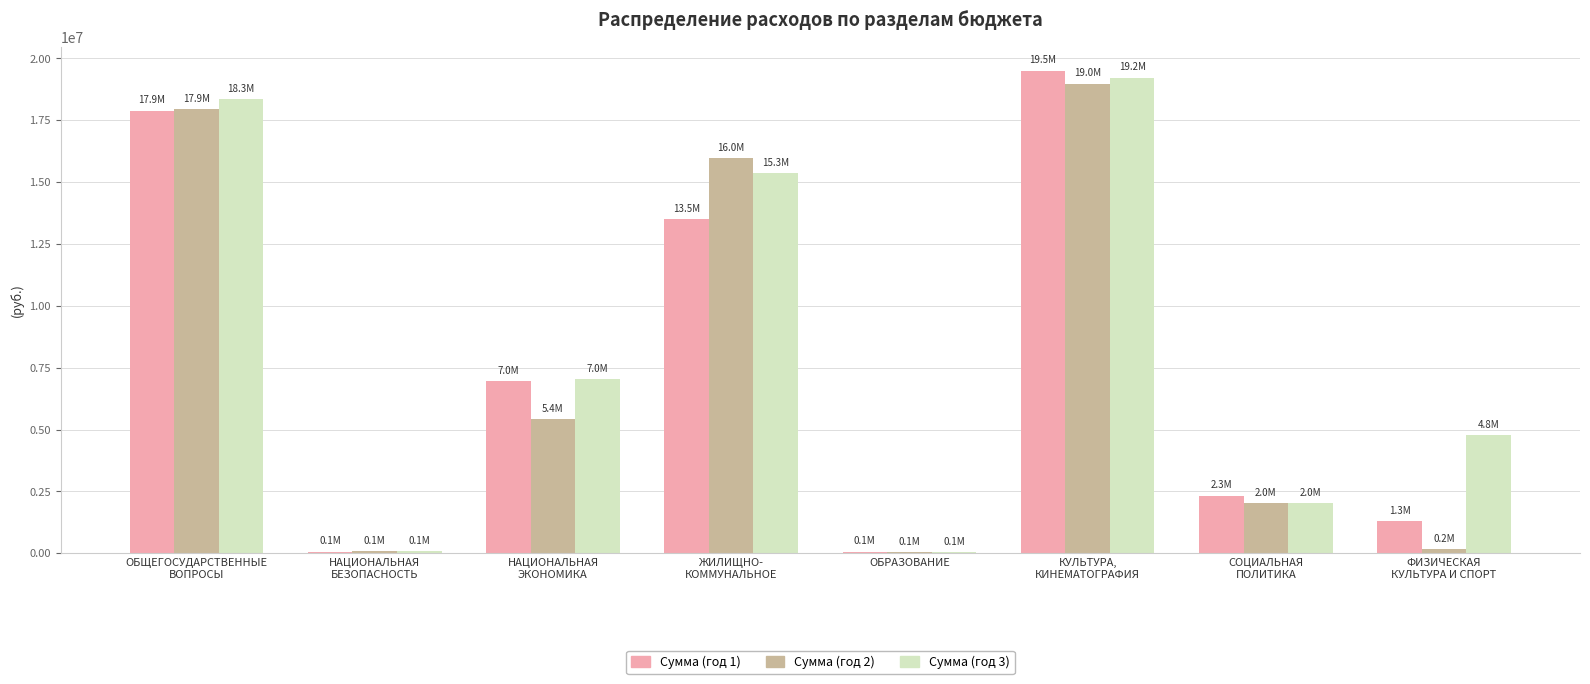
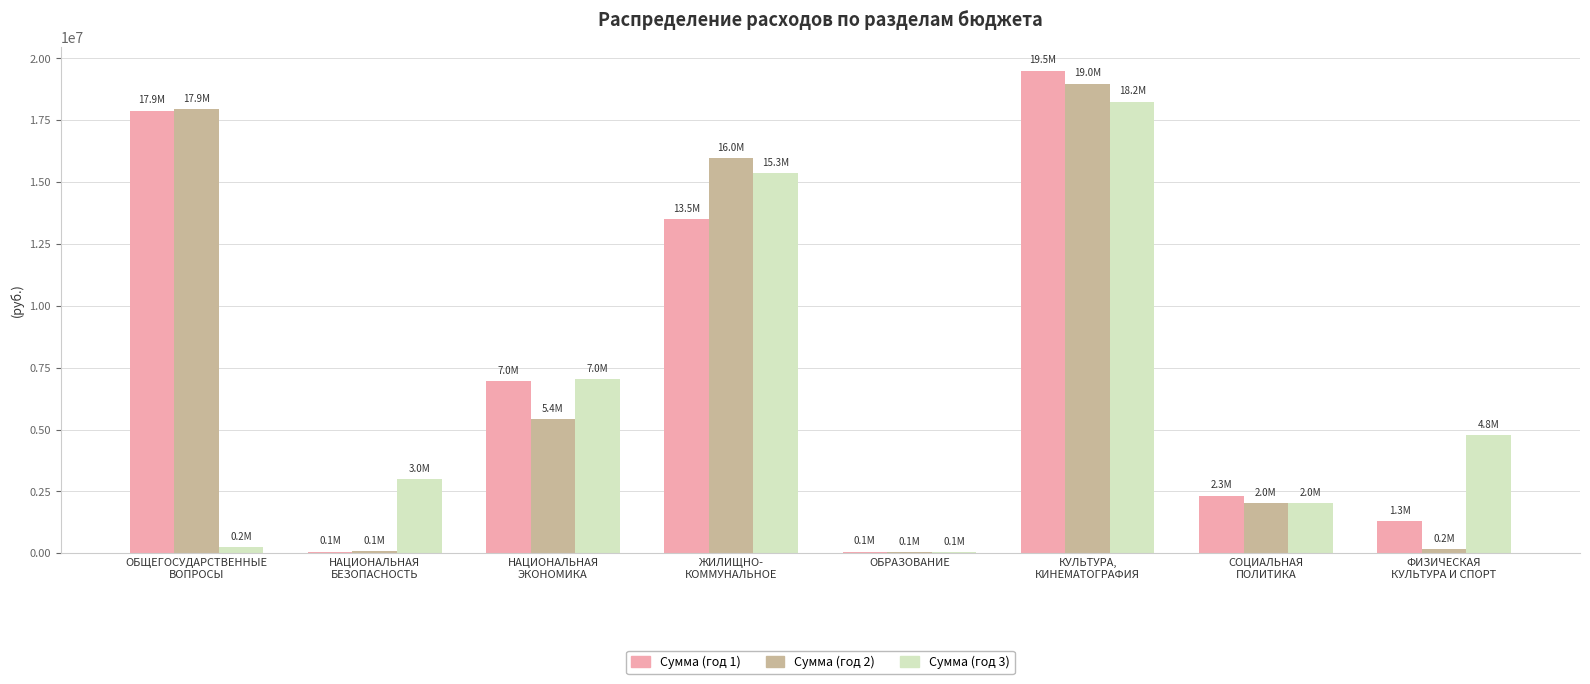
Сумма (год 3), ОБЩЕГОСУДАРСТВЕННЫЕ ВОПРОСЫ: 18.3M -> 0.2M
Сумма (год 3), НАЦИОНАЛЬНАЯ БЕЗОПАСНОСТЬ: 0.1M -> 3.0M
Сумма (год 3), КУЛЬТУРА, КИНЕМАТОГРАФИЯ: 19.2M -> 18.2M
